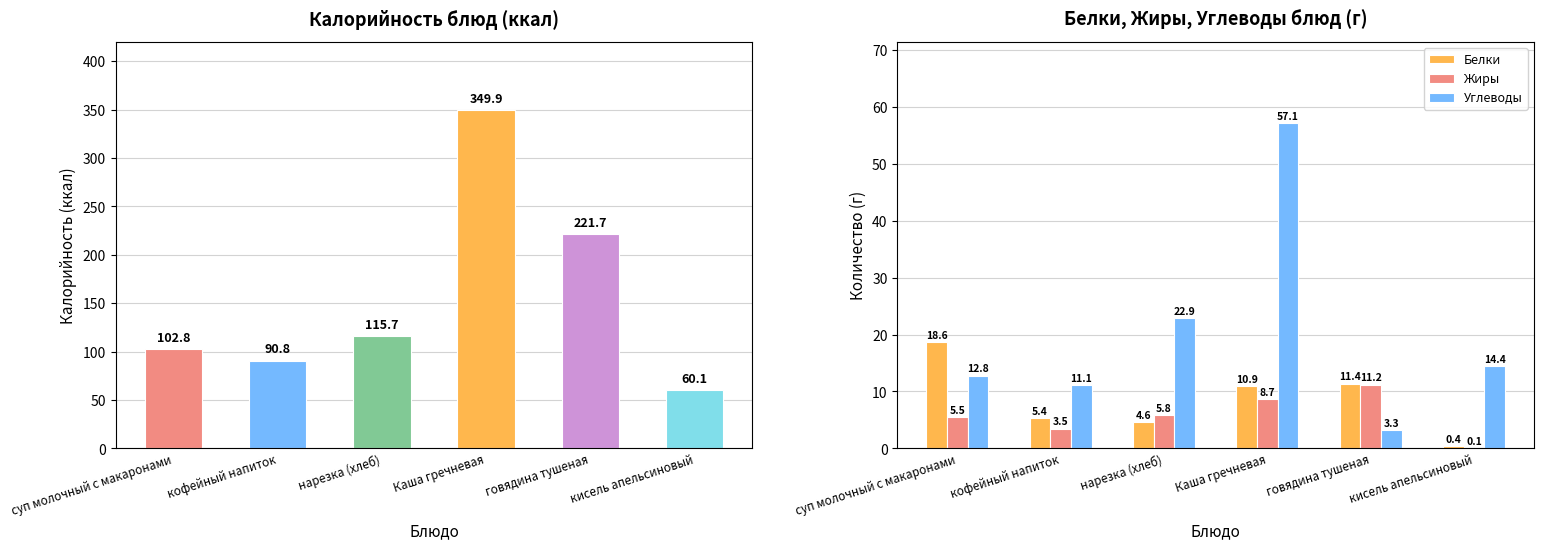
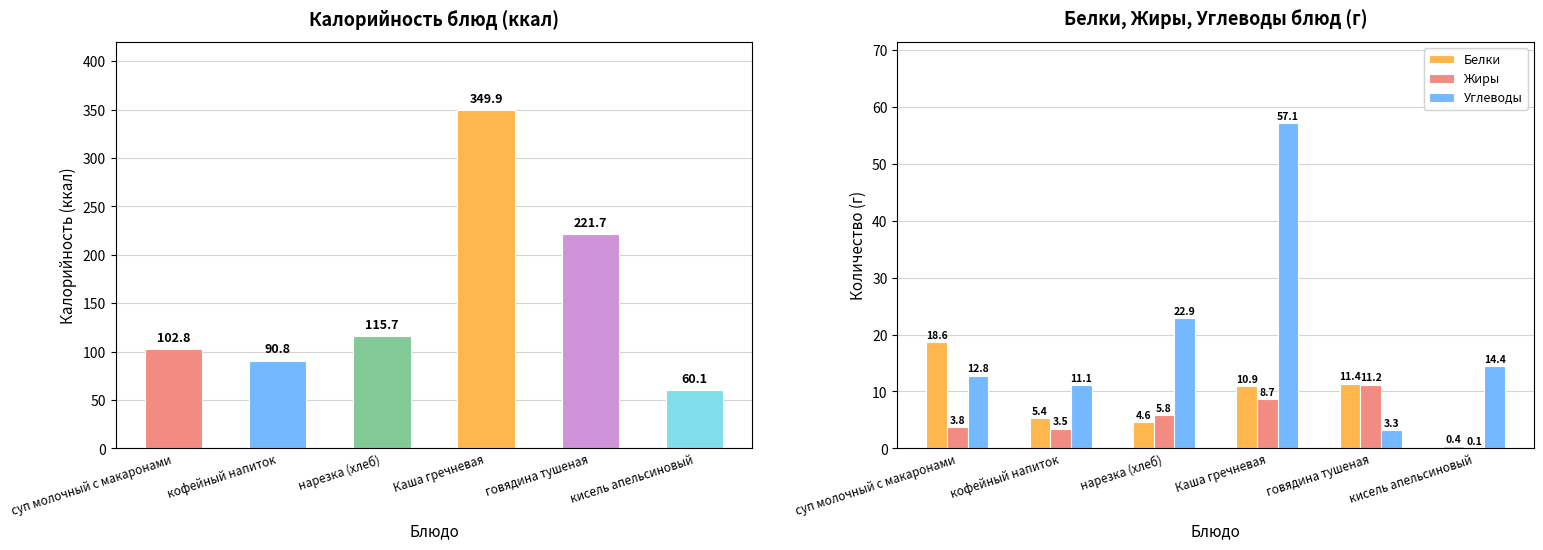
Белки, Жиры, Углеводы блюд (г), Жиры, суп молочный с макаронами: 5.5 -> 3.8
